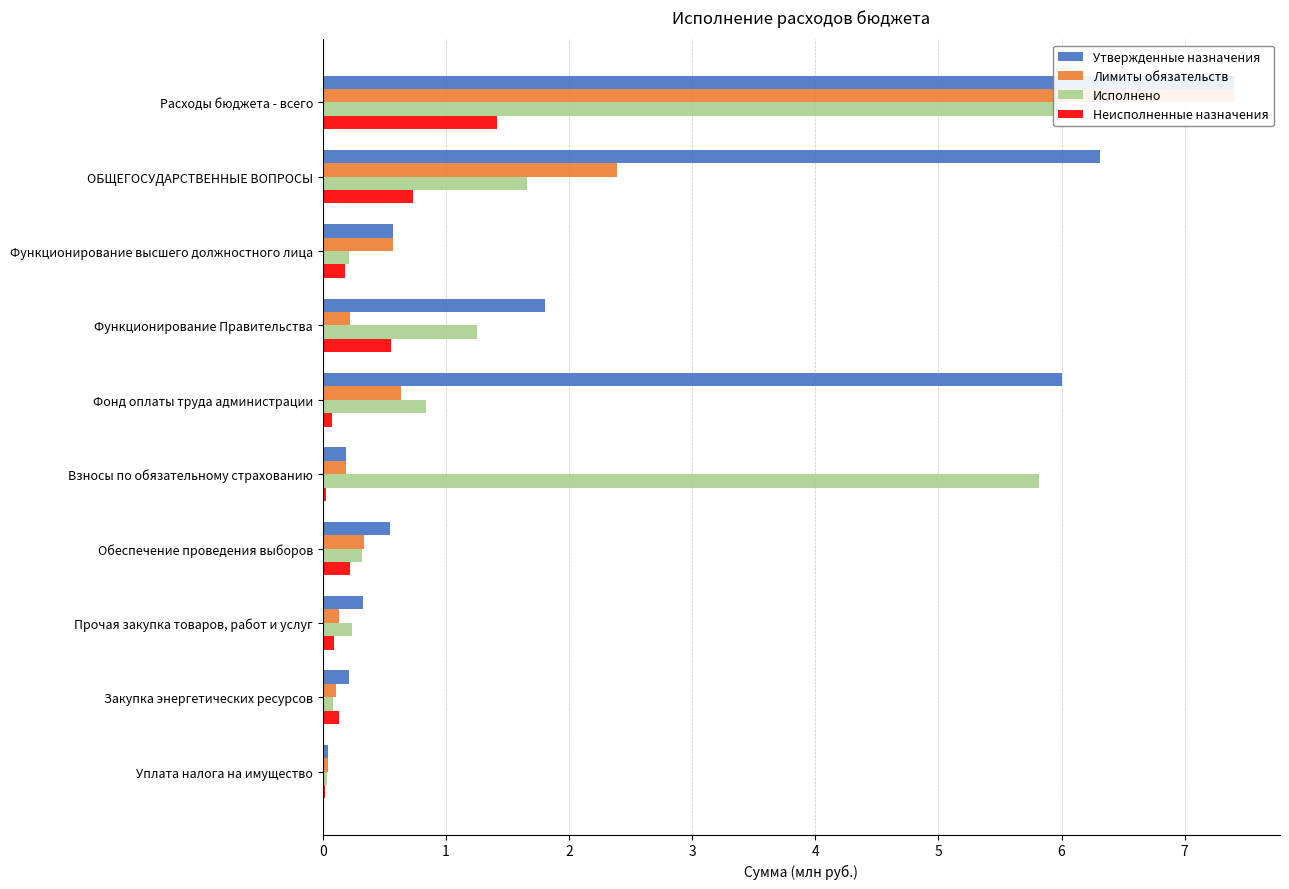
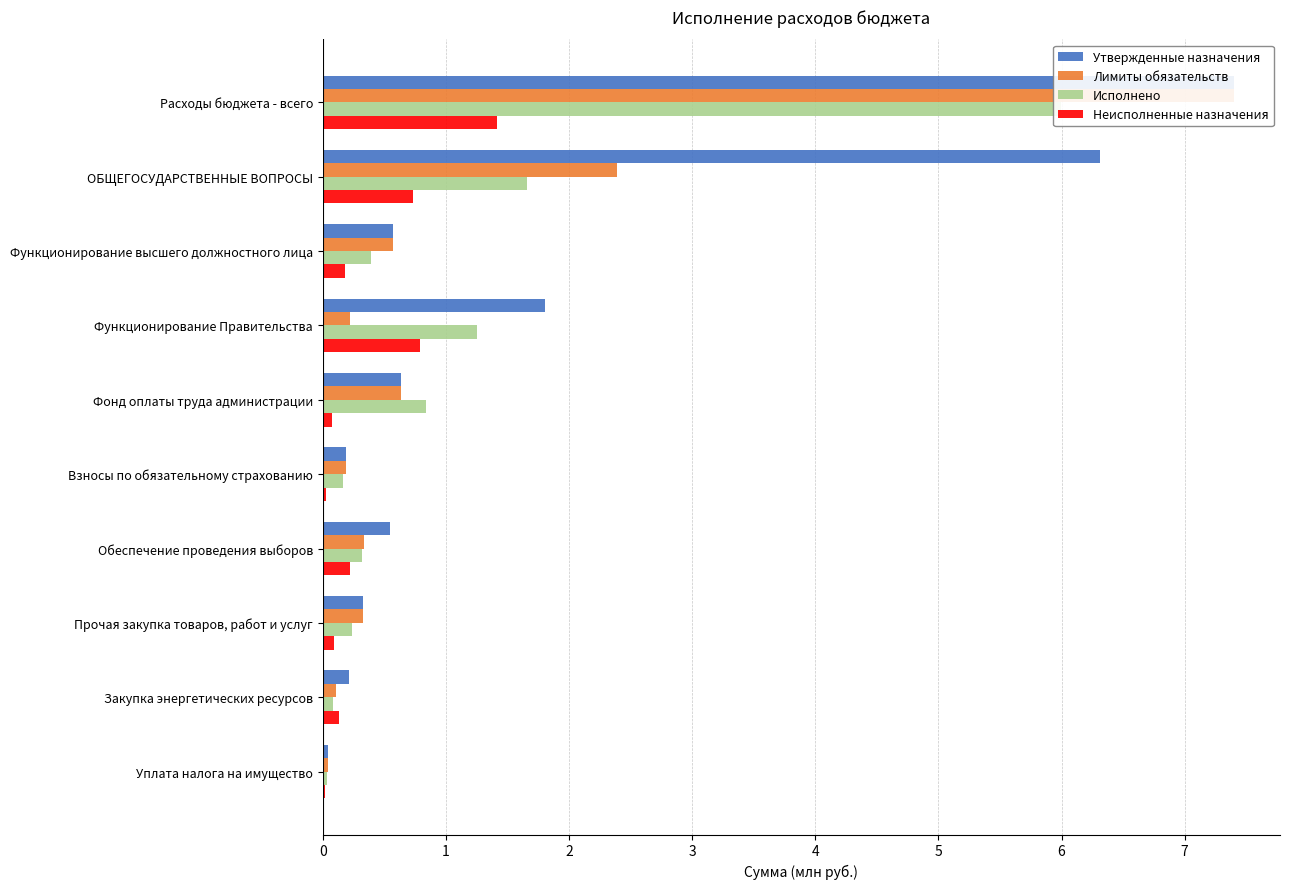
Исполнено, Функционирование высшего должностного лица: 0.21 -> 0.39
Неисполненные назначения, Функционирование Правительства: 0.56 -> 0.79
Утвержденные назначения, Фонд оплаты труда администрации: 6.00 -> 0.63
Исполнено, Взносы по обязательному страхованию: 5.82 -> 0.16
Лимиты обязательств, Прочая закупка товаров, работ и услуг: 0.13 -> 0.33
